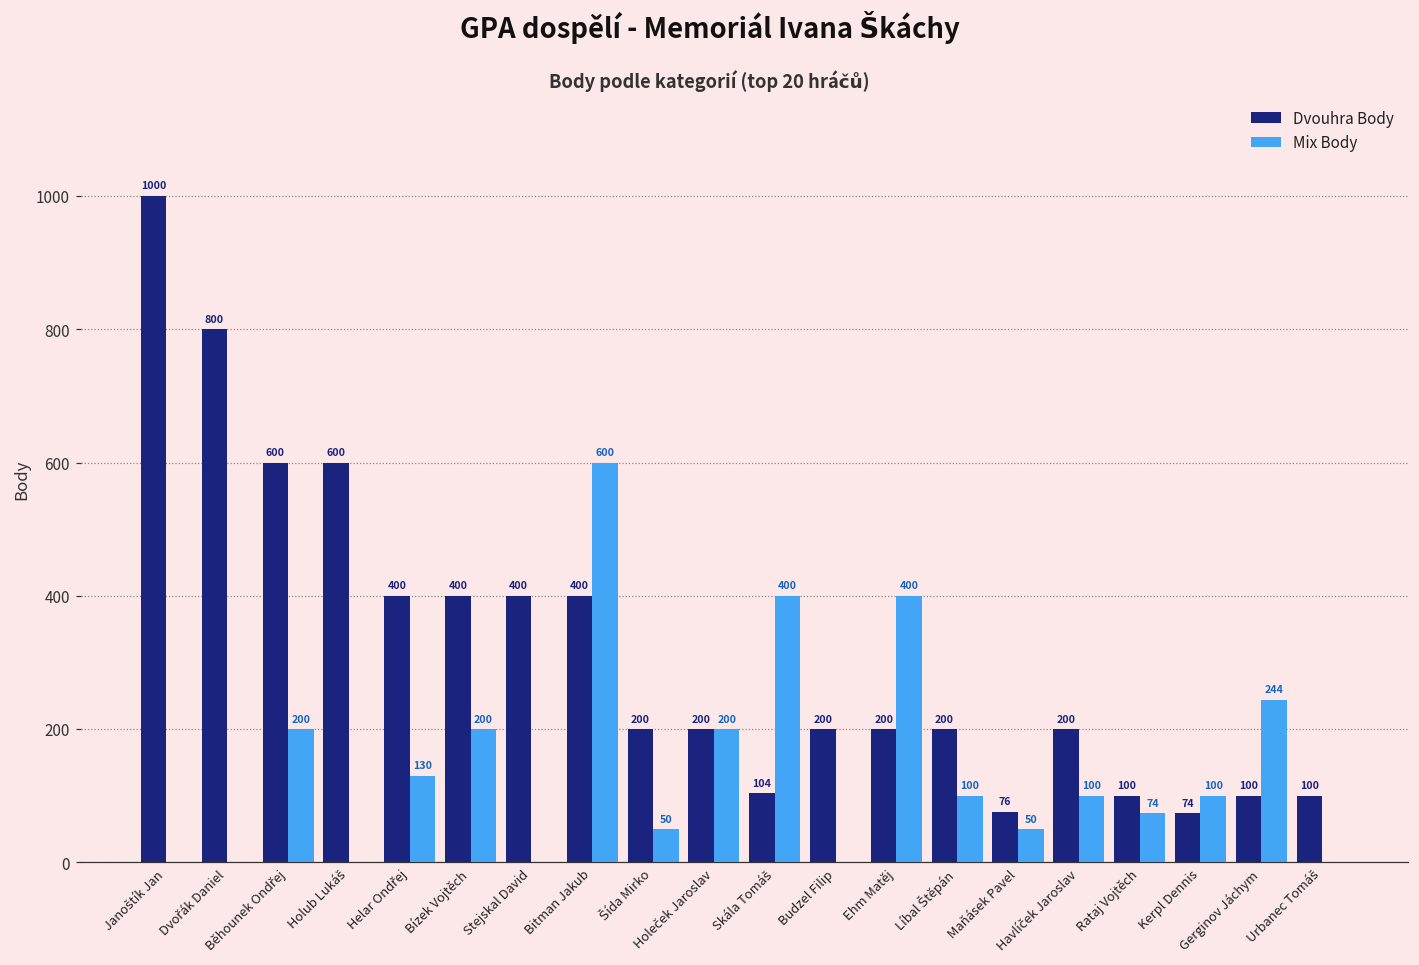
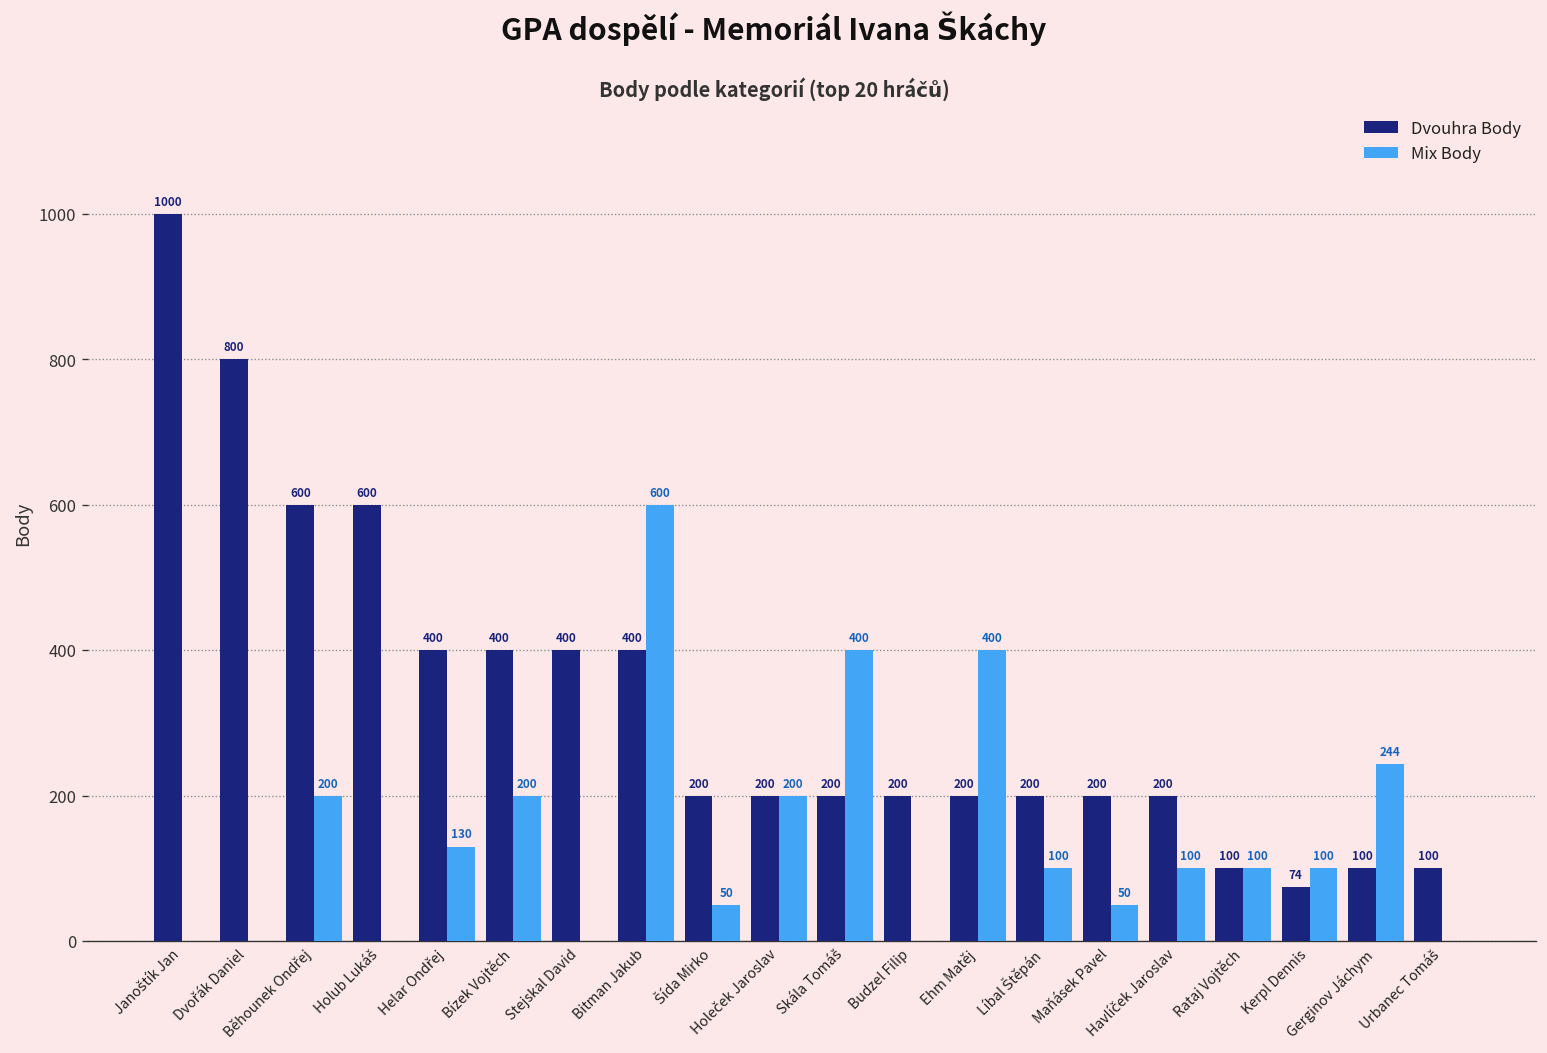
Dvouhra Body, Skála Tomáš: 104 -> 200
Dvouhra Body, Maňásek Pavel: 76 -> 200
Mix Body, Rataj Vojtěch: 74 -> 100
